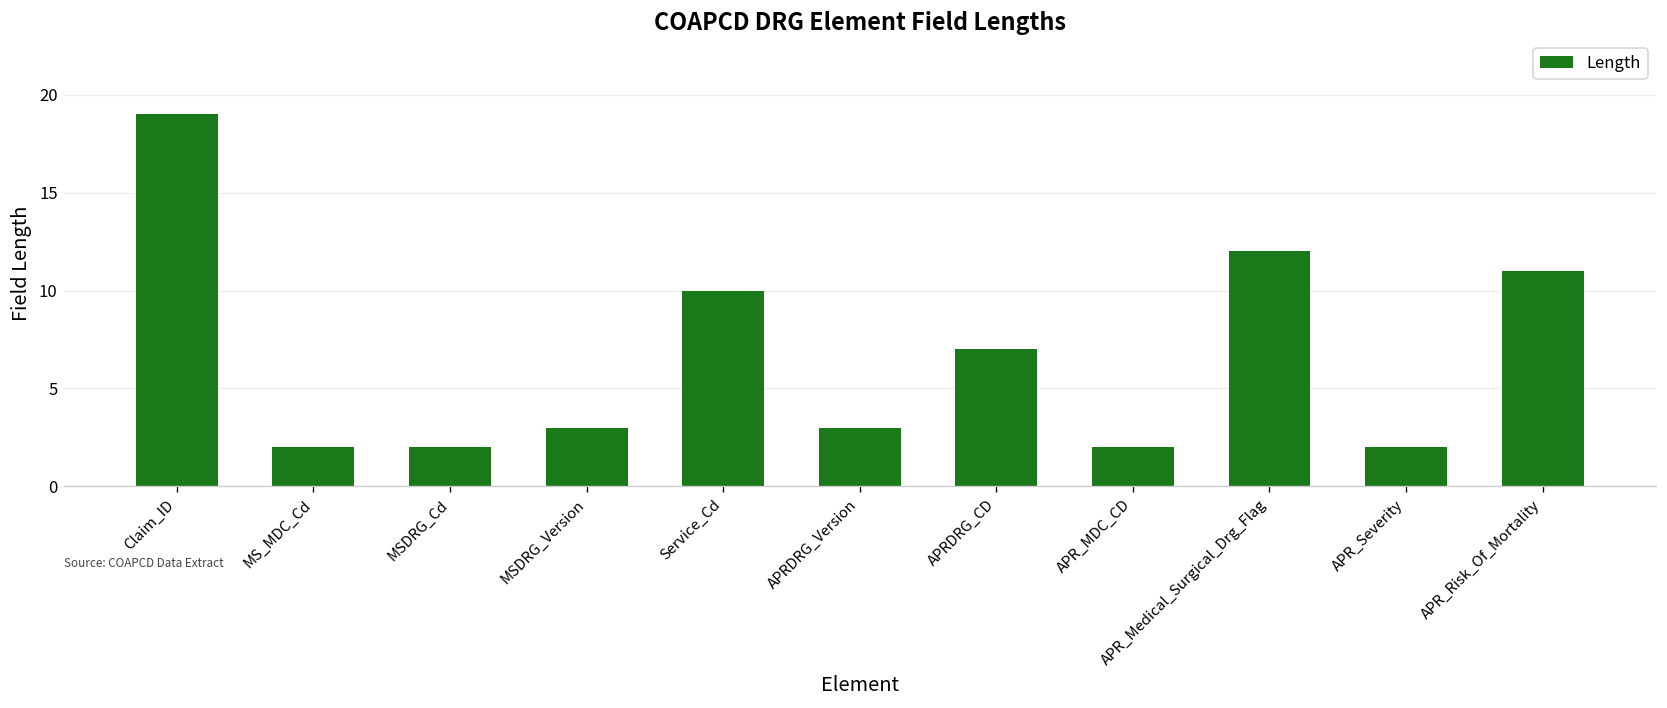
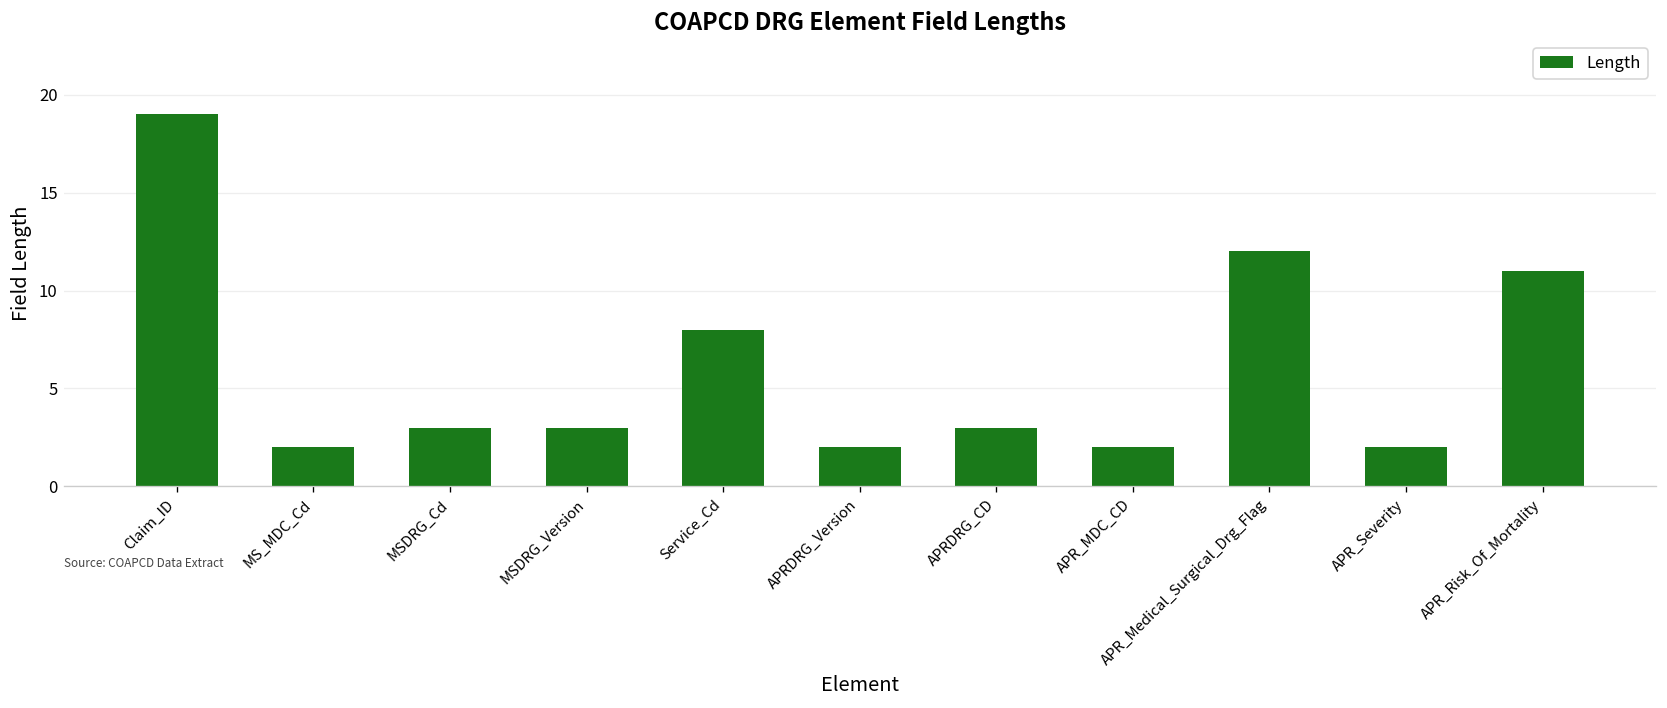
MSDRG_Cd: 2 -> 3
Service_Cd: 10 -> 8
APRDRG_Version: 3 -> 2
APRDRG_CD: 7 -> 3
